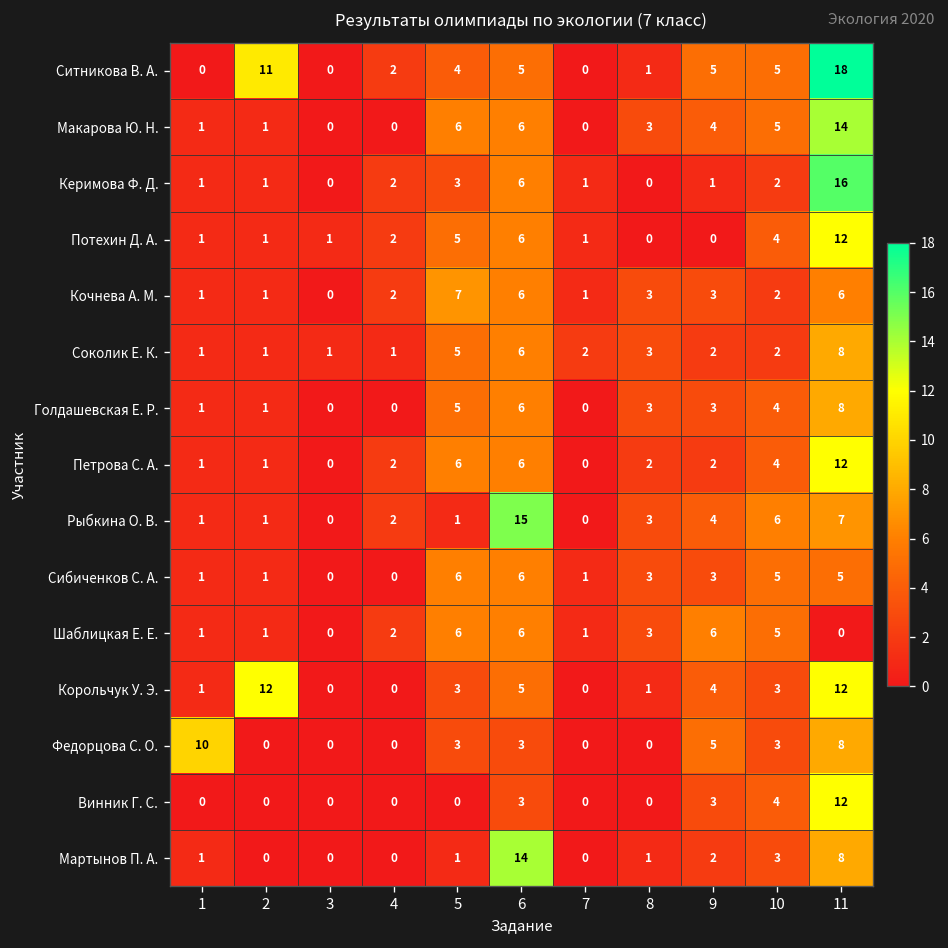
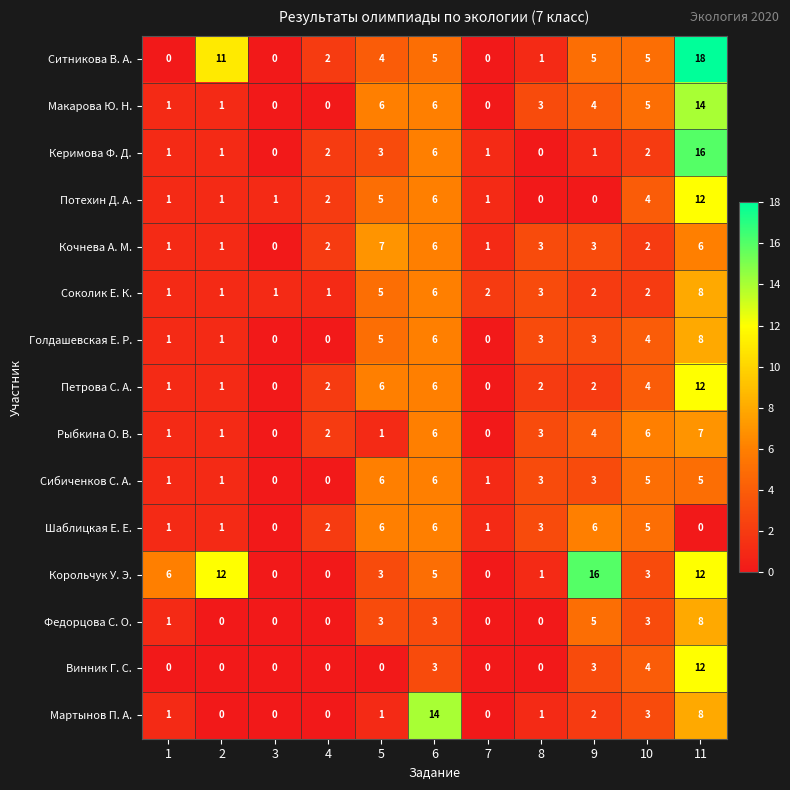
Рыбкина О. В., 6: 15 -> 6
Корольчук У. Э., 1: 1 -> 6
Корольчук У. Э., 9: 4 -> 16
Федорцова С. О., 1: 10 -> 1
